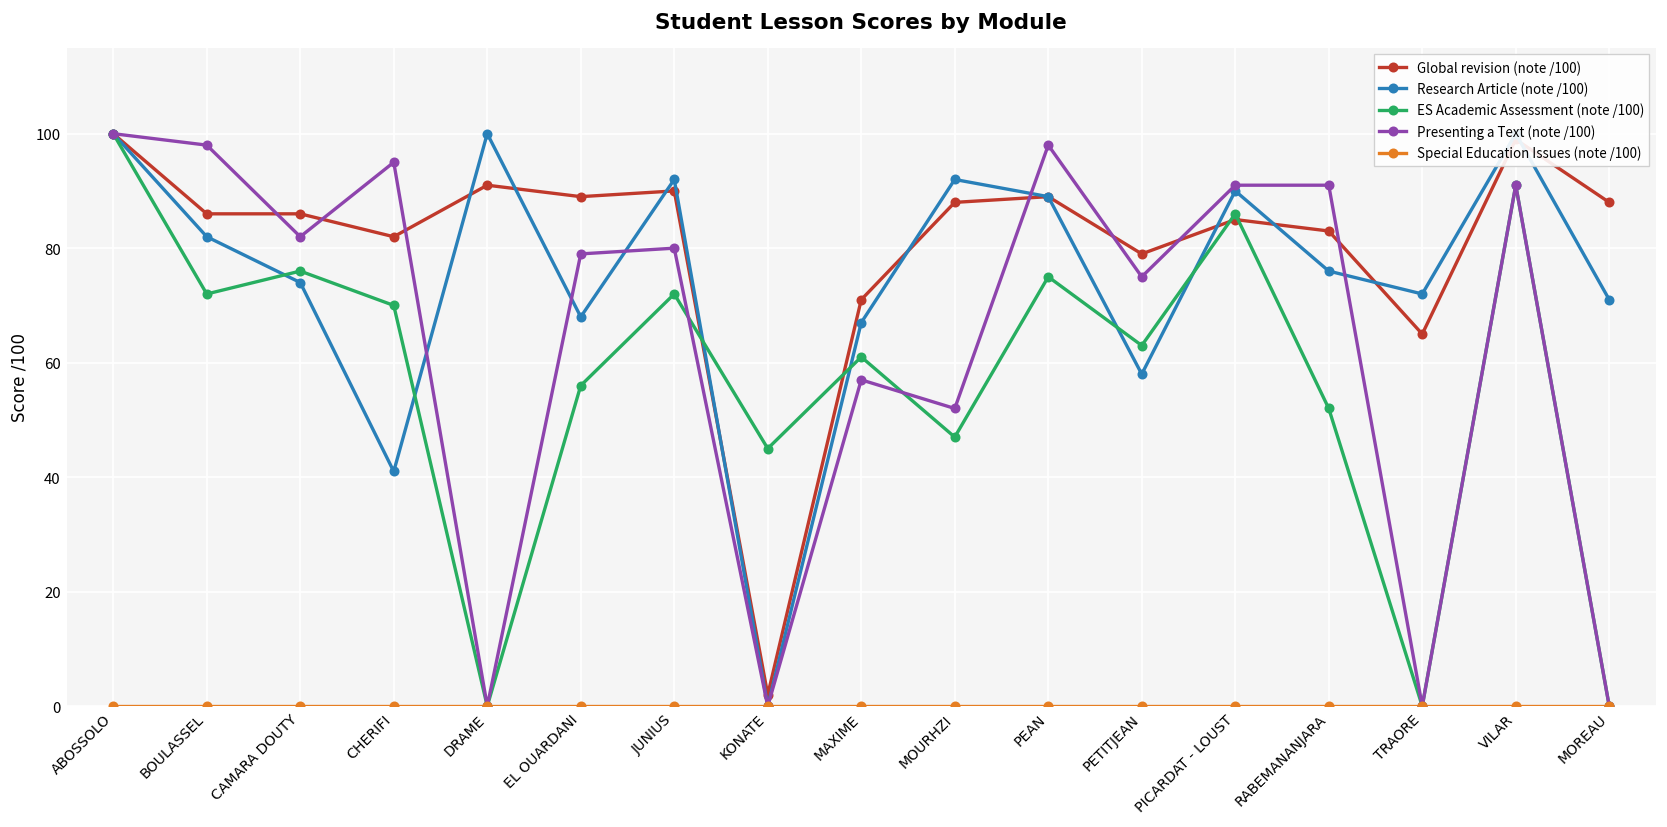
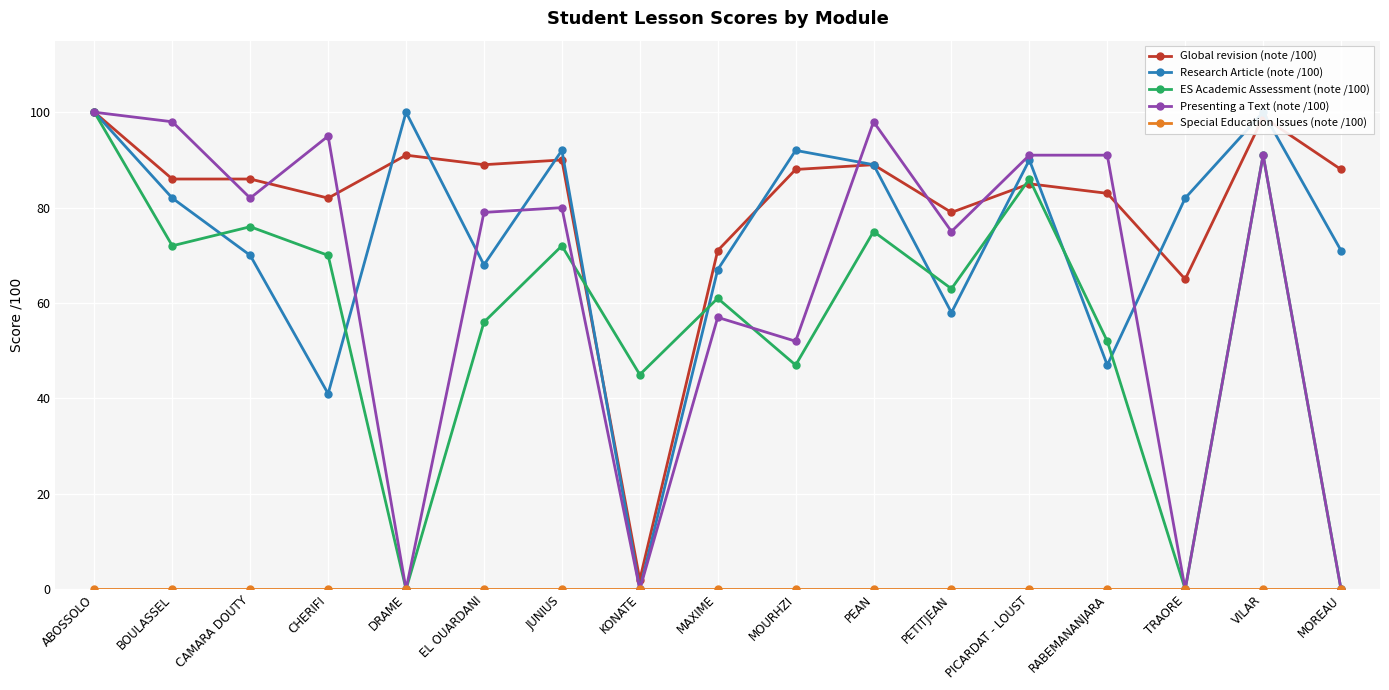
Research Article (note /100), CAMARA DOUTY: 74 -> 70
Research Article (note /100), RABEMANANJARA: 76 -> 47
Research Article (note /100), TRAORE: 72 -> 82
